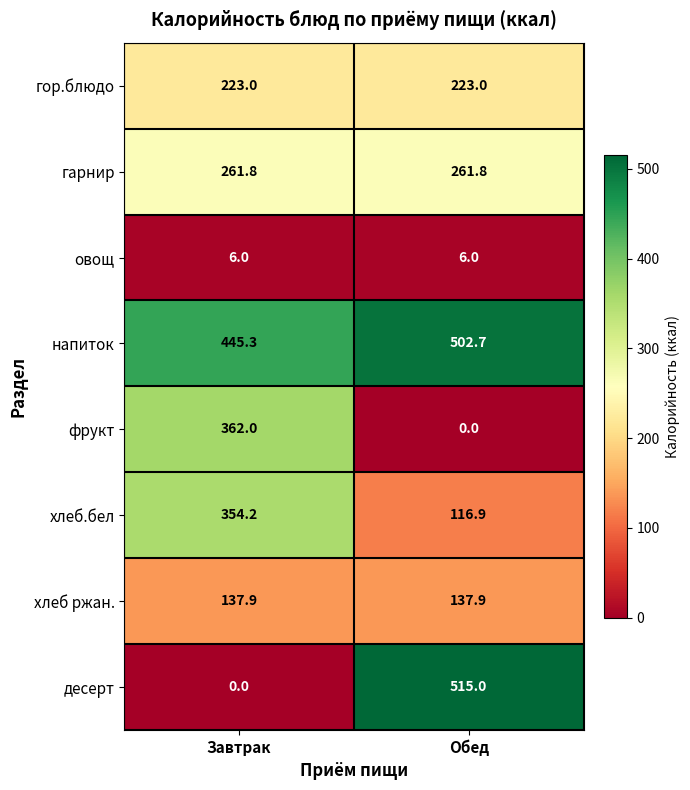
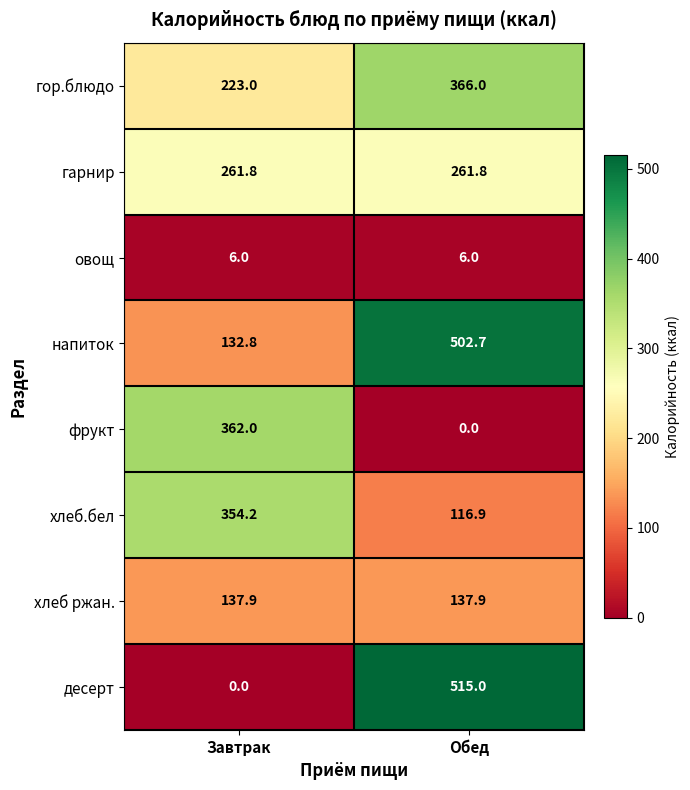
гор.блюдо, Обед: 223.0 -> 366.0
напиток, Завтрак: 445.3 -> 132.8
